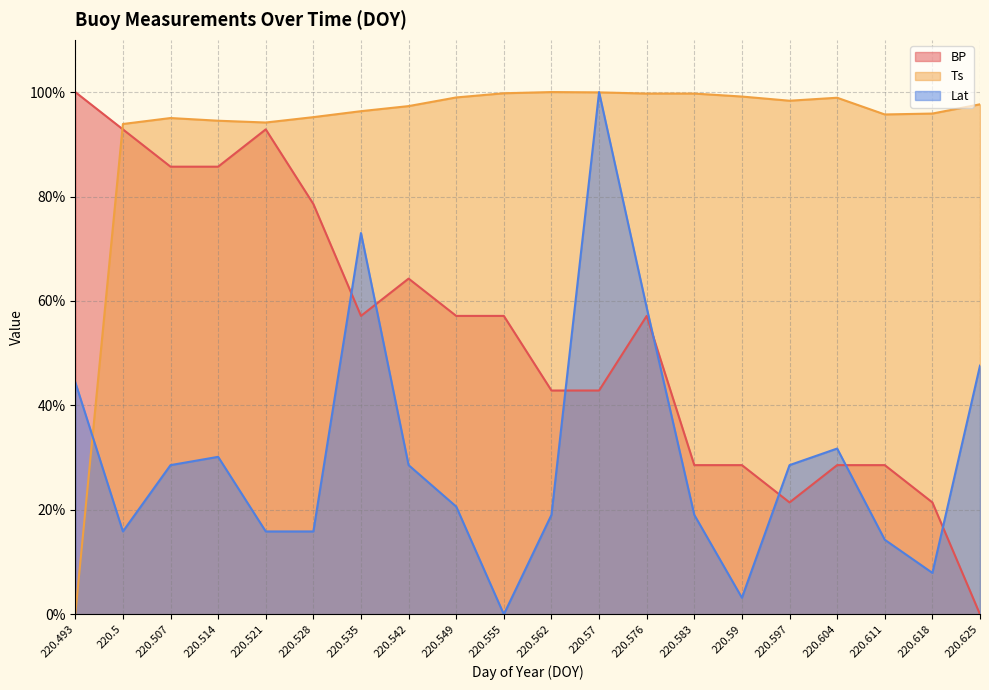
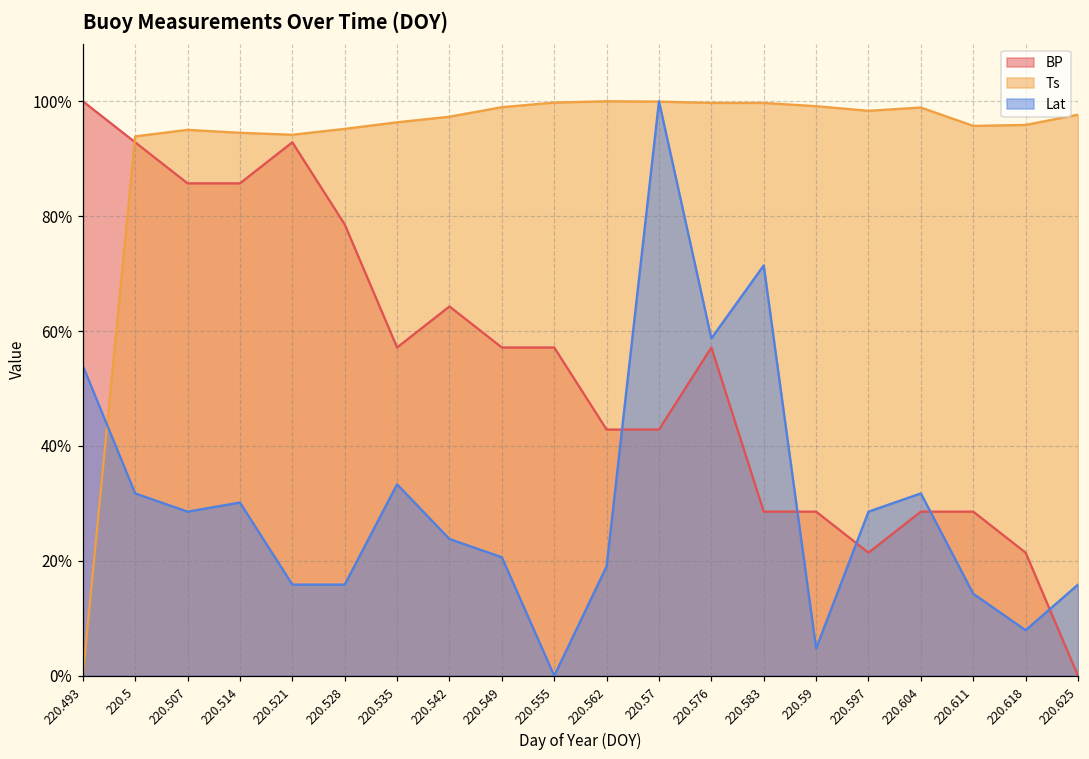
Lat, 220.493: 44% -> 54%
Lat, 220.5: 16% -> 32%
Lat, 220.535: 73% -> 33%
Lat, 220.542: 29% -> 24%
Lat, 220.583: 19% -> 71%
Lat, 220.59: 3% -> 5%
Lat, 220.625: 48% -> 16%
